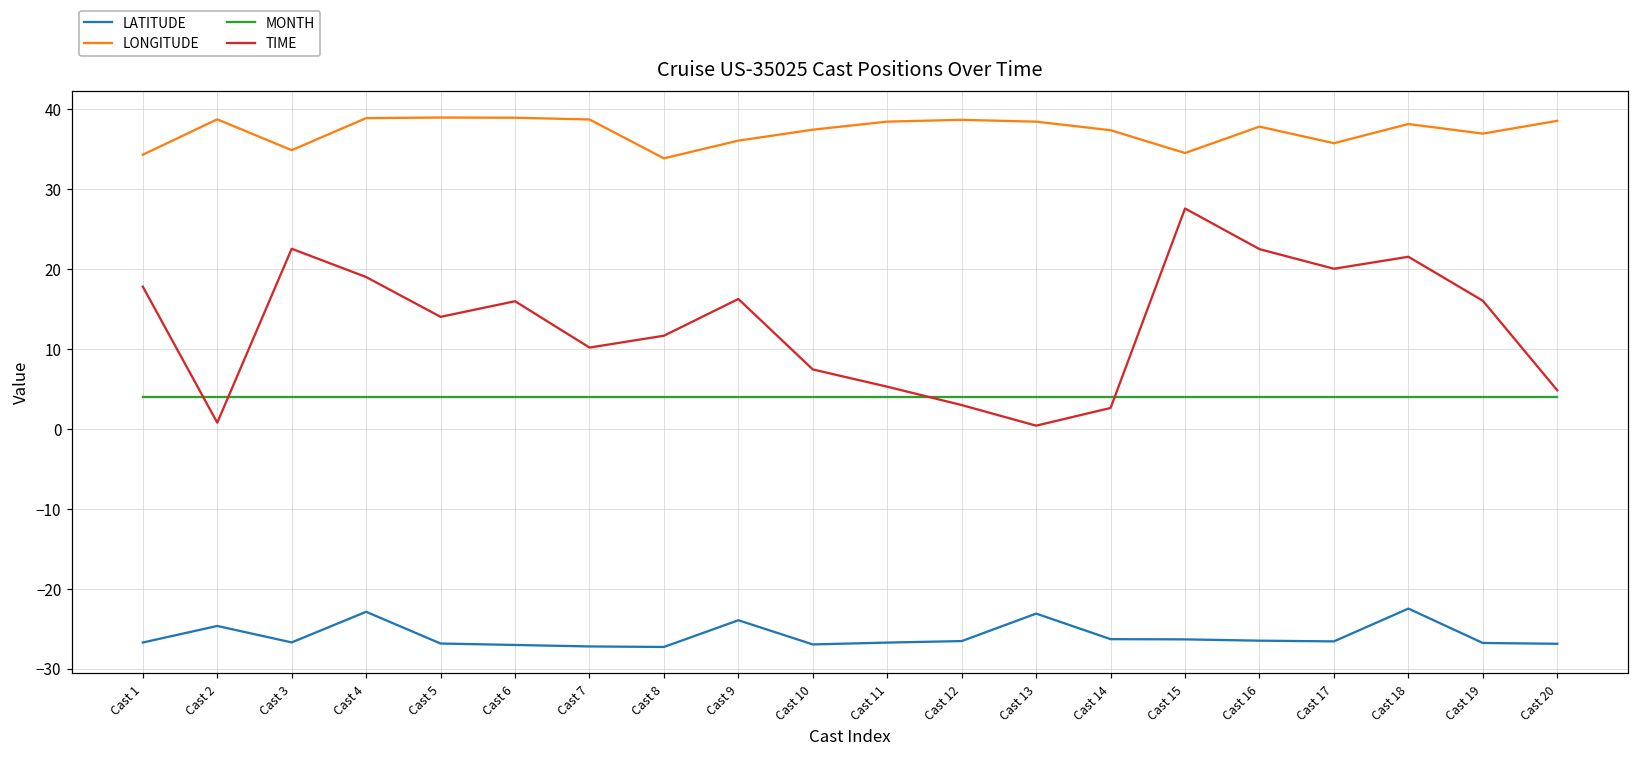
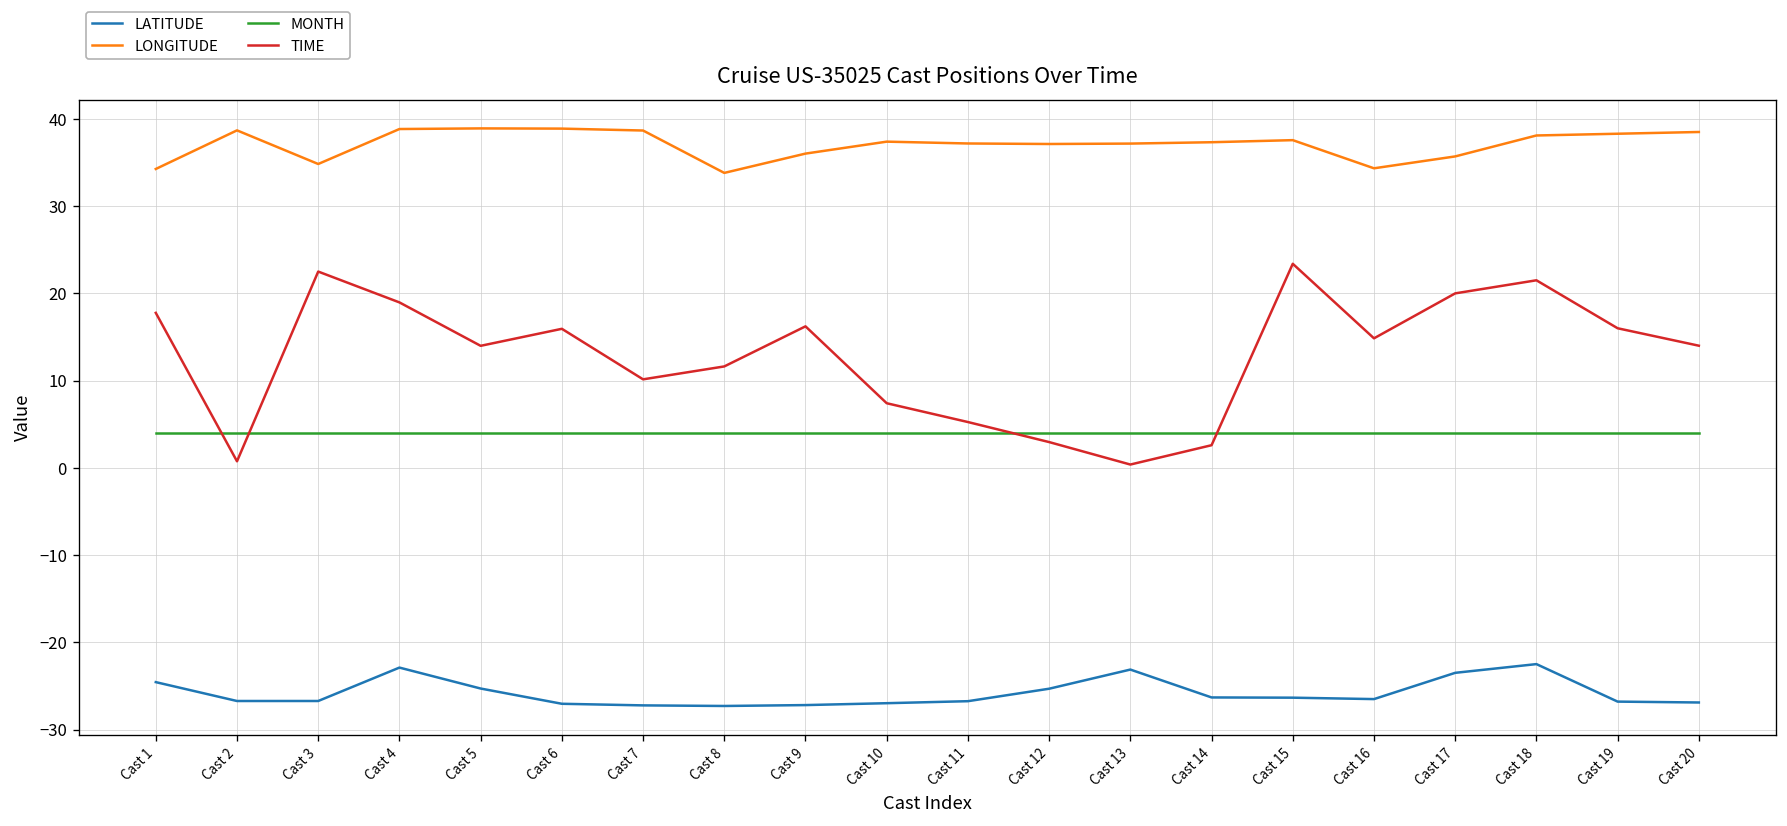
LATITUDE, Cast 1: -27 -> -25
LATITUDE, Cast 2: -25 -> -27
LATITUDE, Cast 5: -27 -> -25
LATITUDE, Cast 9: -24 -> -27
LONGITUDE, Cast 11: 38 -> 37
LATITUDE, Cast 12: -27 -> -25
LONGITUDE, Cast 12: 39 -> 37
LONGITUDE, Cast 13: 38 -> 37
LONGITUDE, Cast 15: 34 -> 38
TIME, Cast 15: 28 -> 23
LONGITUDE, Cast 16: 38 -> 34
TIME, Cast 16: 22 -> 15
LATITUDE, Cast 17: -27 -> -24
LONGITUDE, Cast 19: 37 -> 38
TIME, Cast 20: 5 -> 14
